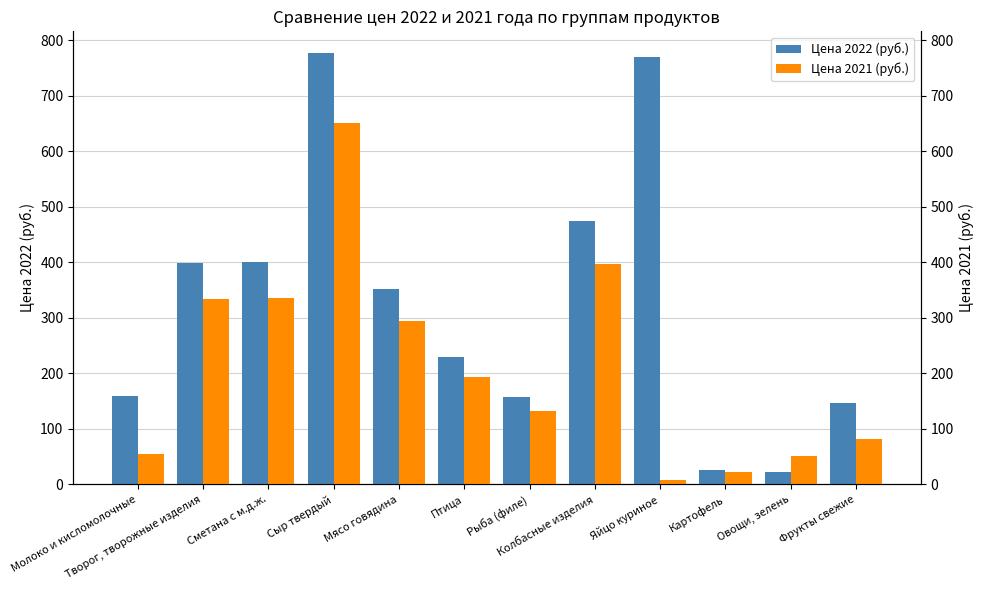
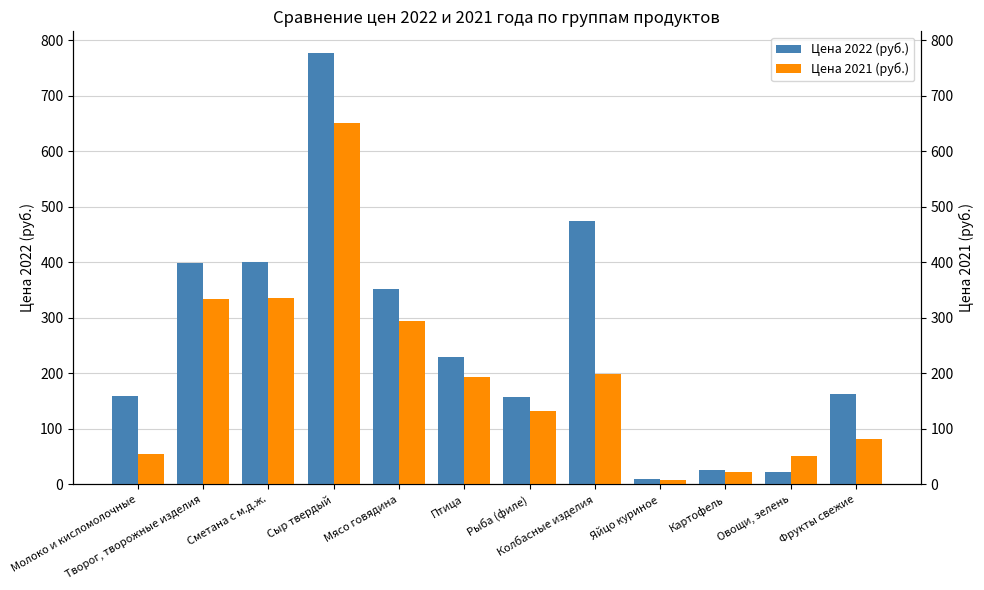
Цена 2021 (руб.), Колбасные изделия: 400 -> 200
Цена 2022 (руб.), Яйцо куриное: 770 -> 10
Цена 2022 (руб.), Фрукты свежие: 150 -> 160
